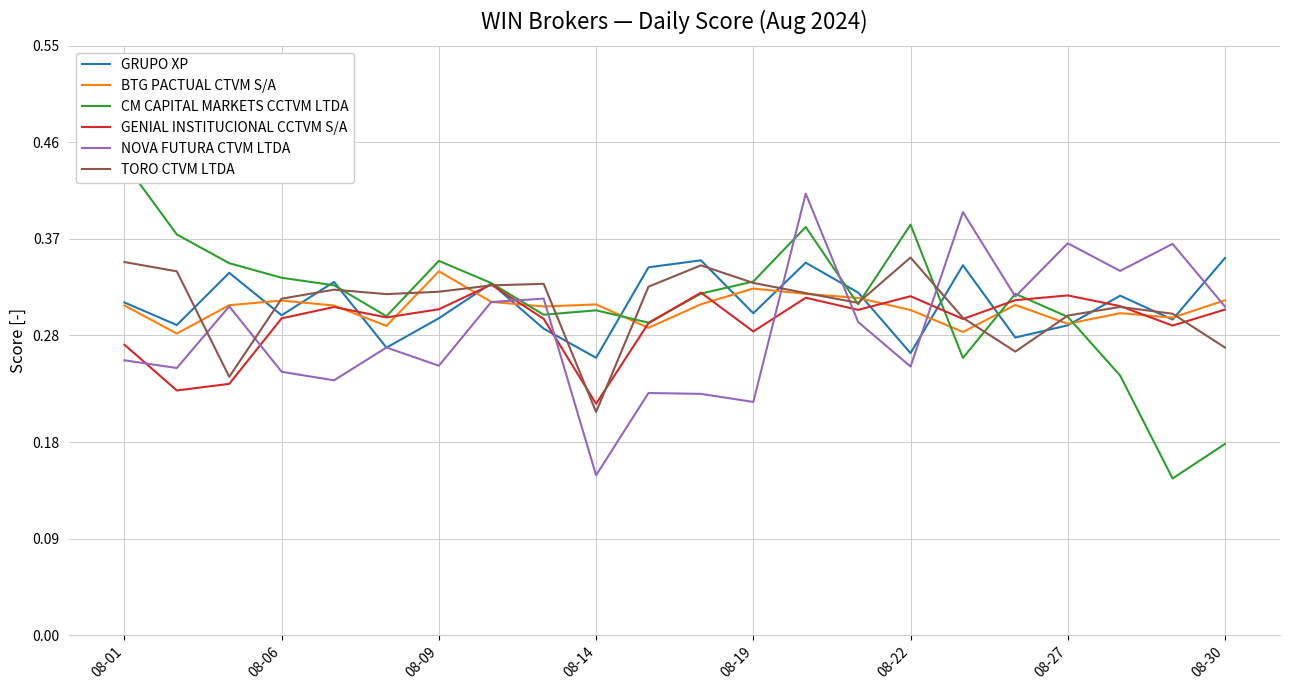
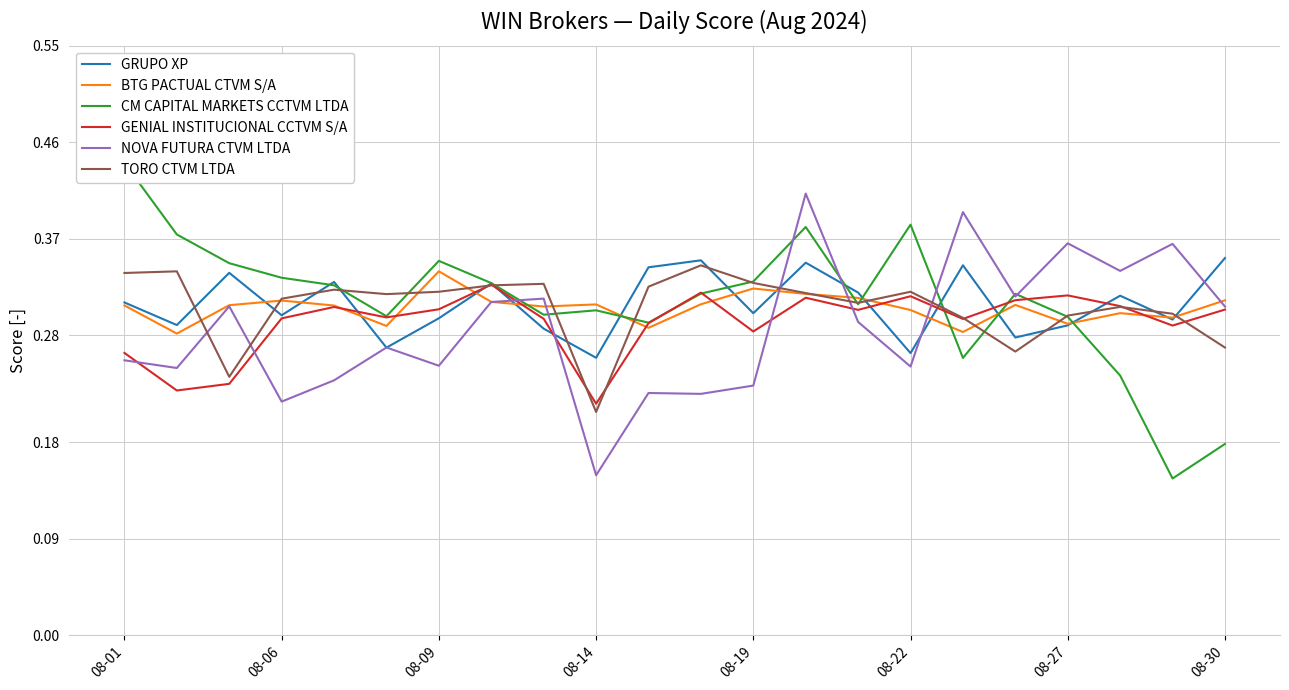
GENIAL INSTITUCIONAL CCTVM S/A, 08-01: 0.271 -> 0.263
TORO CTVM LTDA, 08-01: 0.348 -> 0.338
NOVA FUTURA CTVM LTDA, 08-06: 0.246 -> 0.218
NOVA FUTURA CTVM LTDA, 08-19: 0.218 -> 0.233
TORO CTVM LTDA, 08-22: 0.352 -> 0.320
